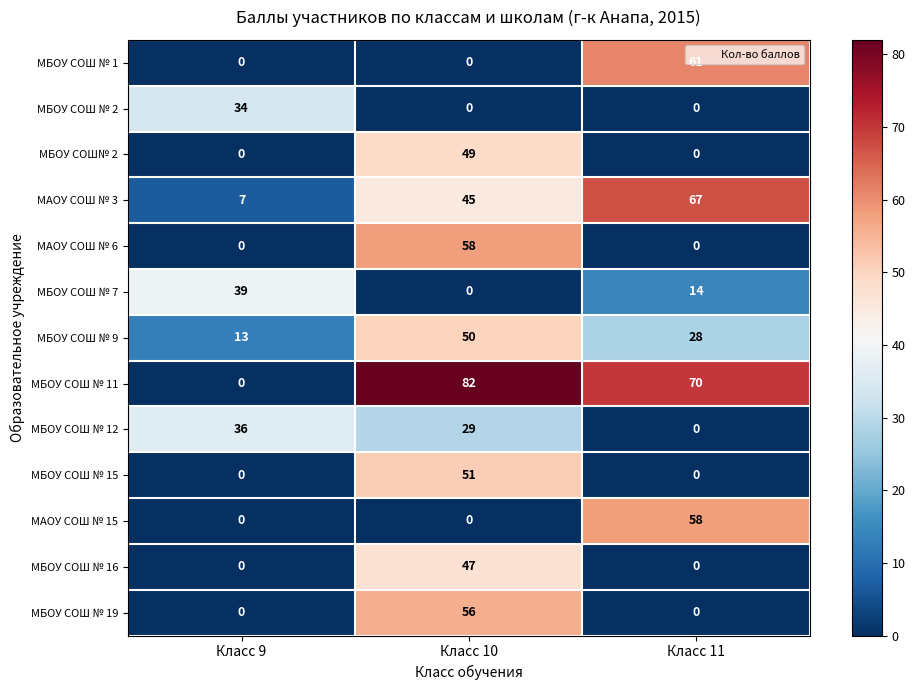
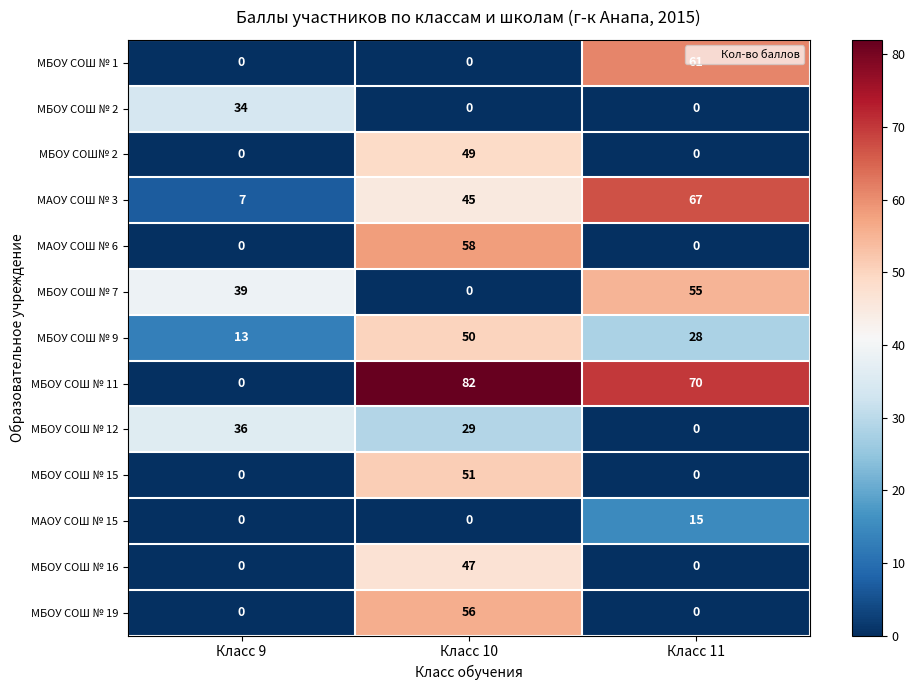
МБОУ СОШ № 7, Класс 11: 14 -> 55
МАОУ СОШ № 15, Класс 11: 58 -> 15
